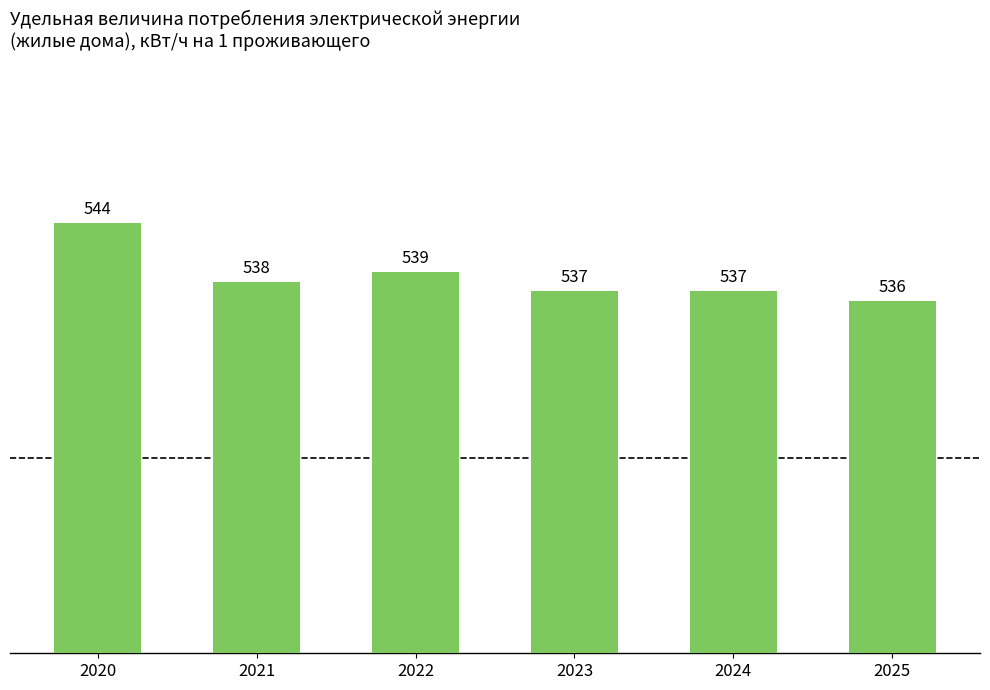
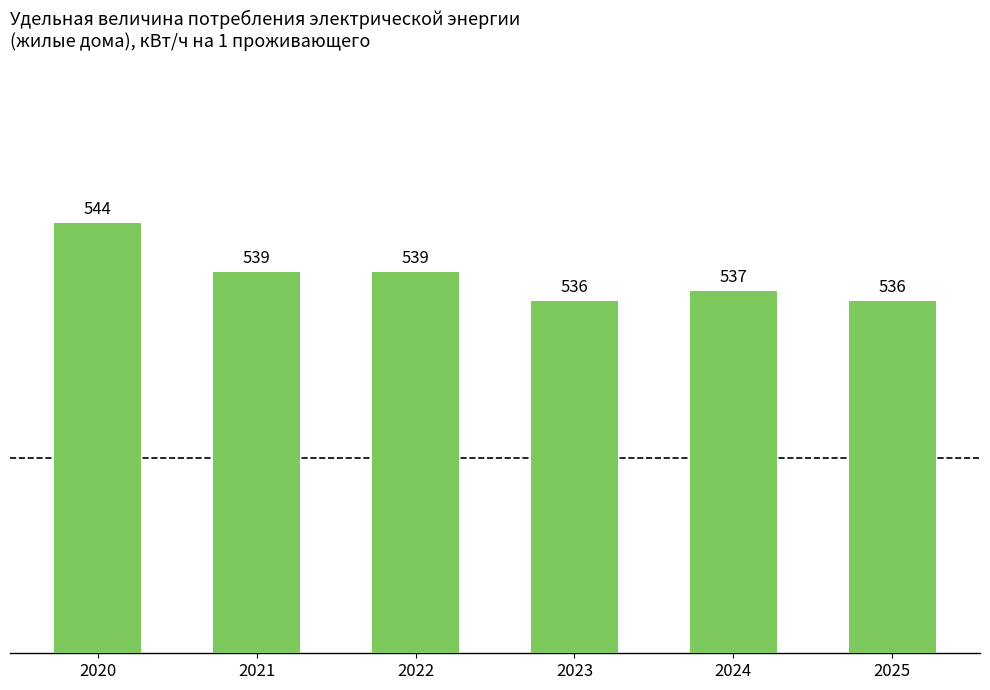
2021: 538 -> 539
2023: 537 -> 536
